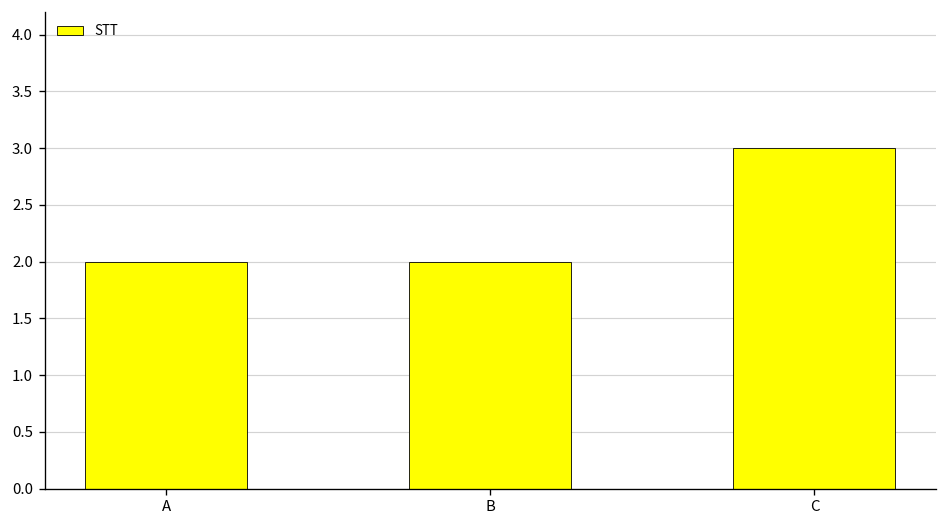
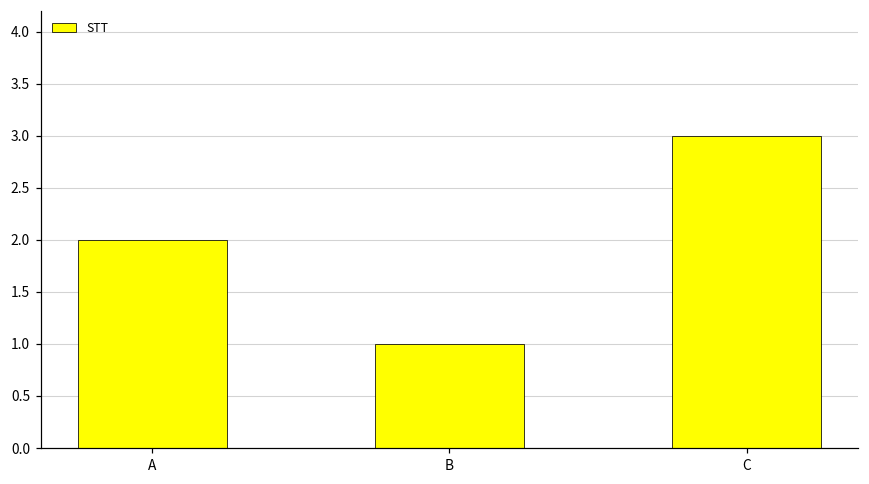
B: 2 -> 1
